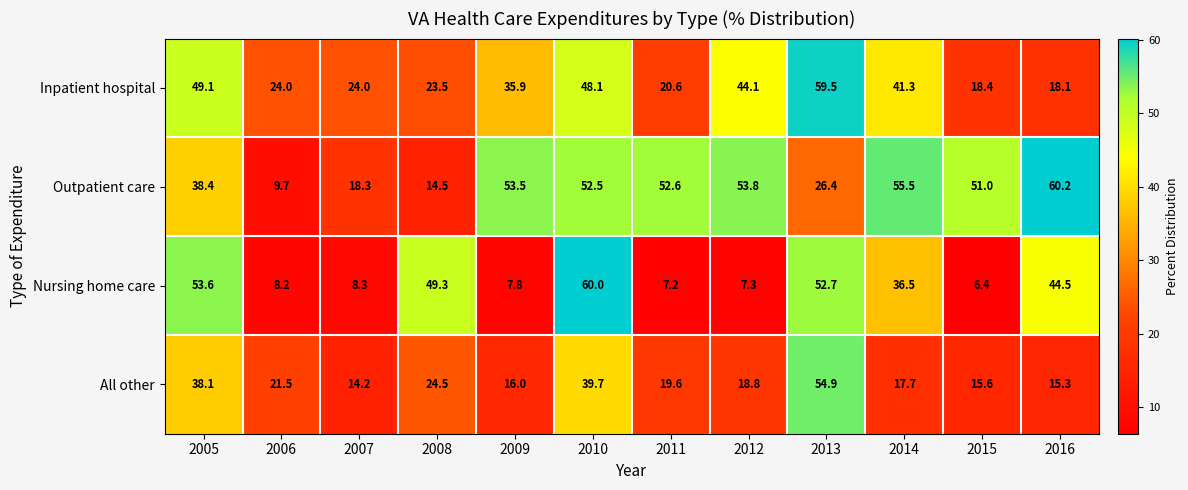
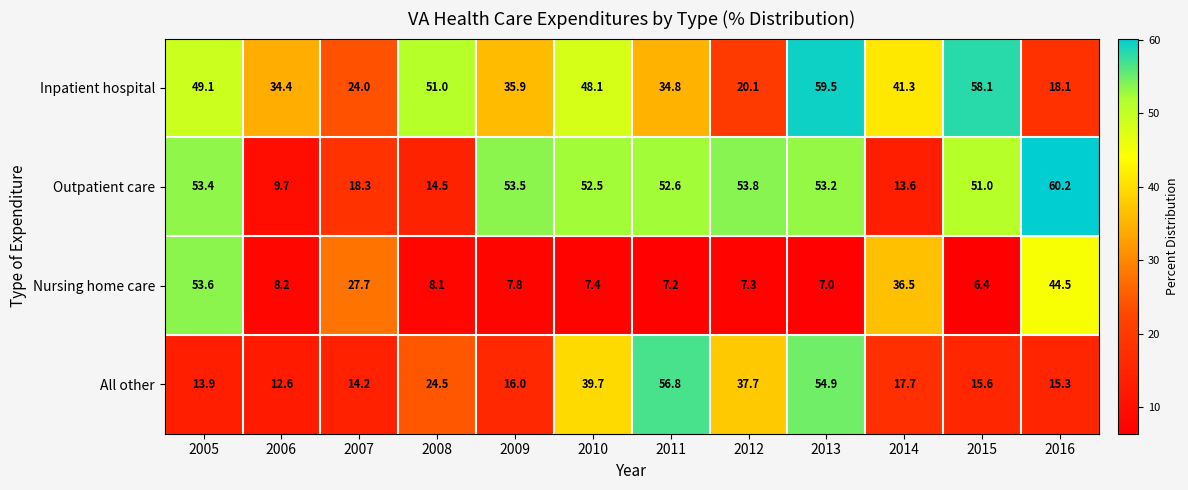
Inpatient hospital, 2006: 24.0 -> 34.4
Inpatient hospital, 2008: 23.5 -> 51.0
Inpatient hospital, 2011: 20.6 -> 34.8
Inpatient hospital, 2012: 44.1 -> 20.1
Inpatient hospital, 2015: 18.4 -> 58.1
Outpatient care, 2005: 38.4 -> 53.4
Outpatient care, 2013: 26.4 -> 53.2
Outpatient care, 2014: 55.5 -> 13.6
Nursing home care, 2007: 8.3 -> 27.7
Nursing home care, 2008: 49.3 -> 8.1
Nursing home care, 2010: 60.0 -> 7.4
Nursing home care, 2013: 52.7 -> 7.0
All other, 2005: 38.1 -> 13.9
All other, 2006: 21.5 -> 12.6
All other, 2011: 19.6 -> 56.8
All other, 2012: 18.8 -> 37.7
